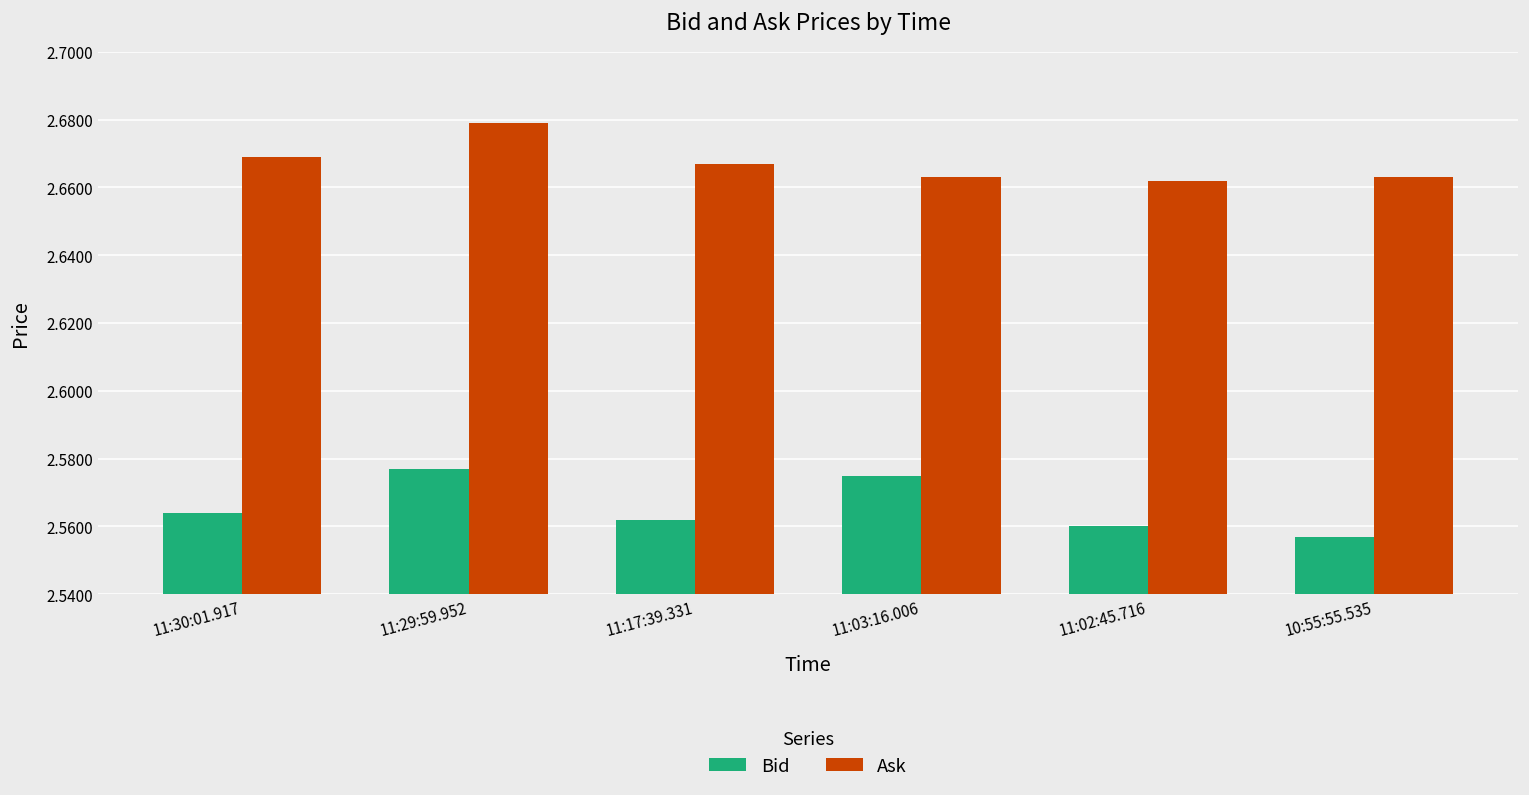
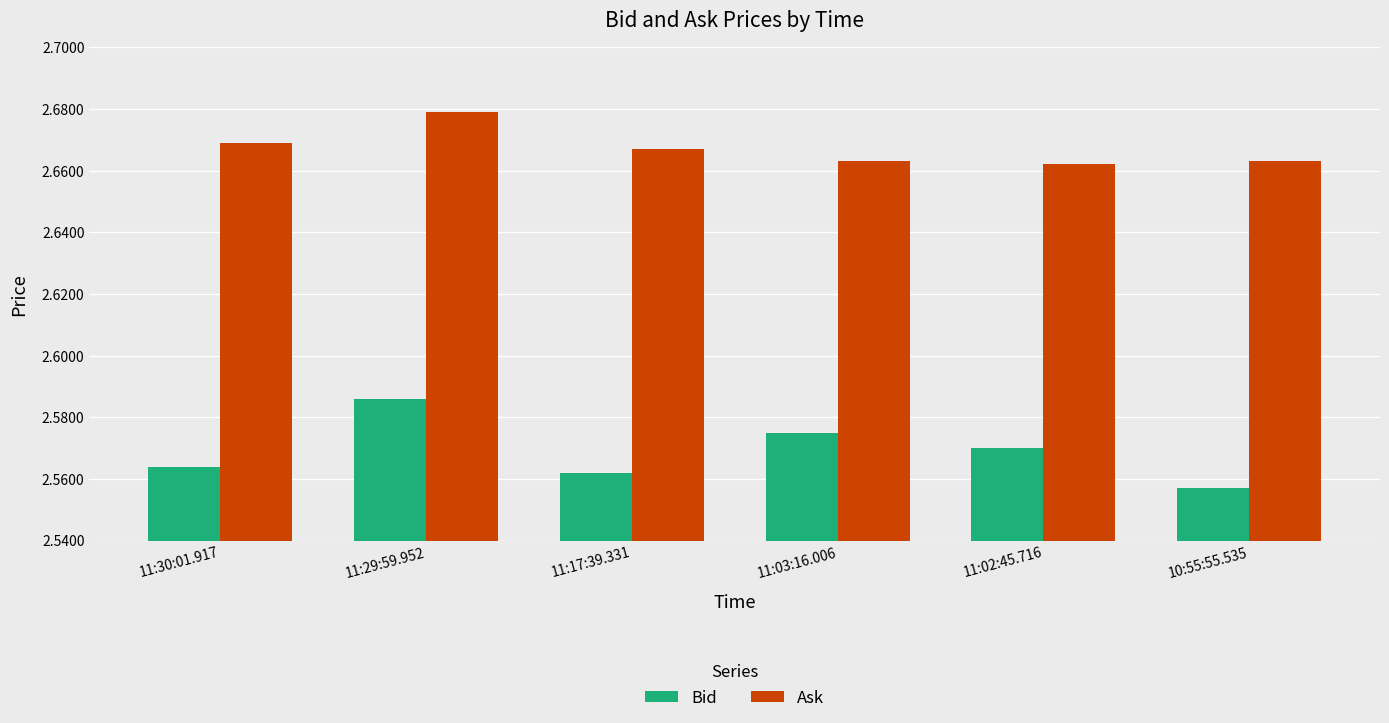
Bid, 11:29:59.952: 2.577 -> 2.586
Bid, 11:02:45.716: 2.56 -> 2.57
